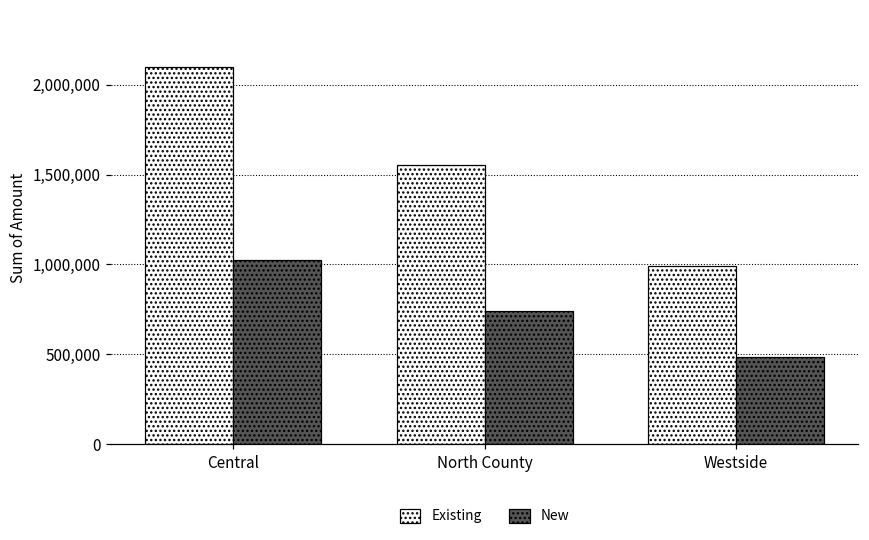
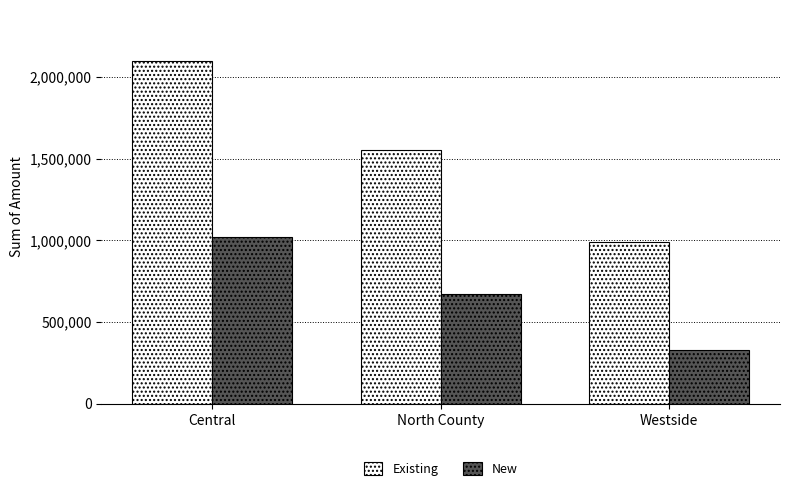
New, North County: 740,000 -> 670,000
New, Westside: 490,000 -> 330,000
